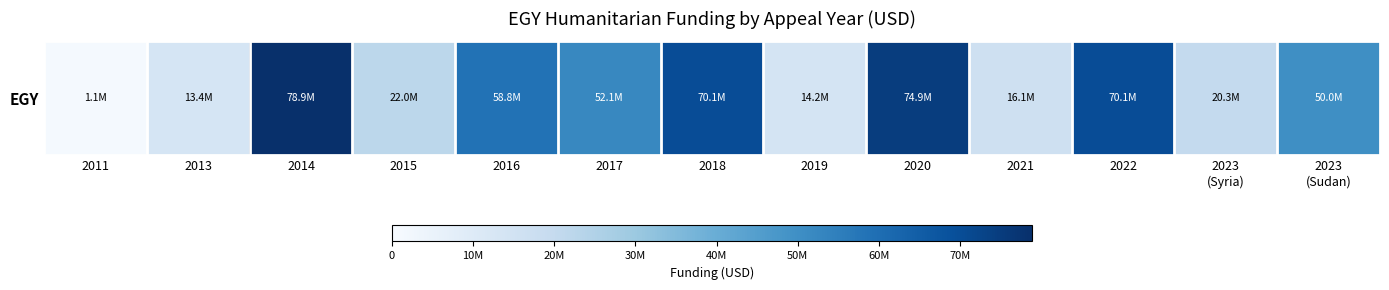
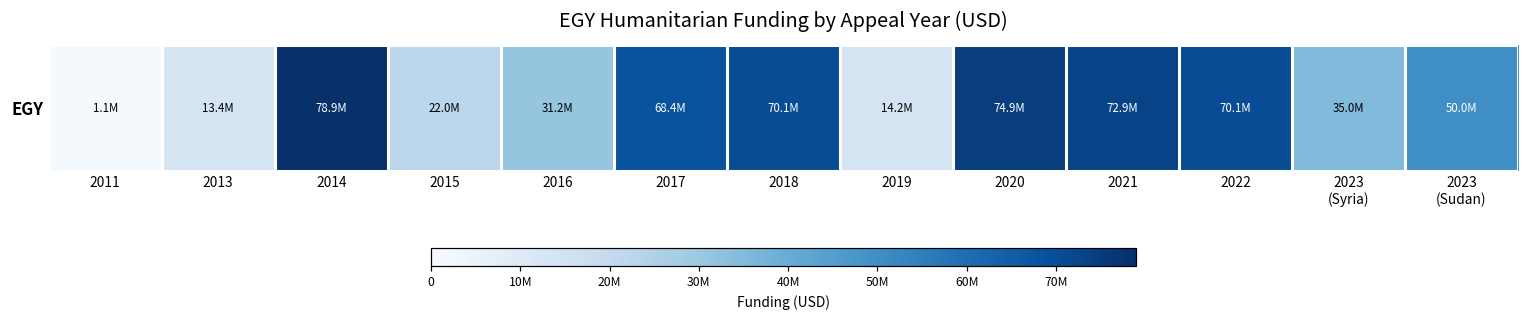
EGY, 2016: 58.8M -> 31.2M
EGY, 2017: 52.1M -> 68.4M
EGY, 2021: 16.1M -> 72.9M
EGY, 2023 (Syria): 20.3M -> 35.0M
